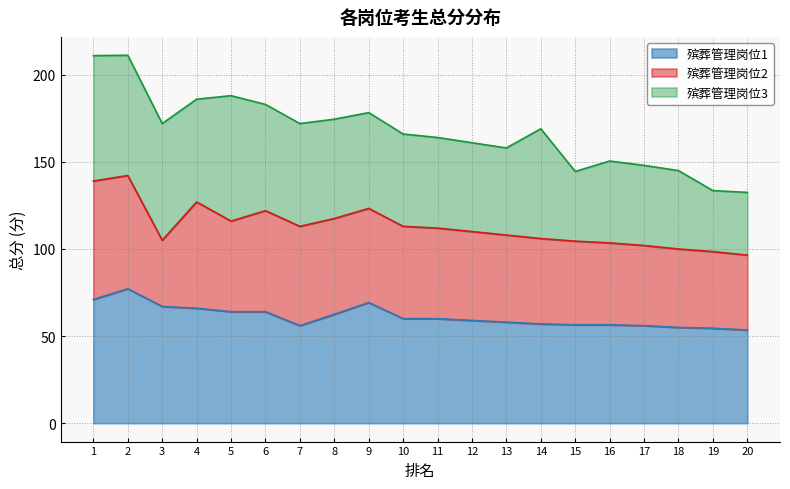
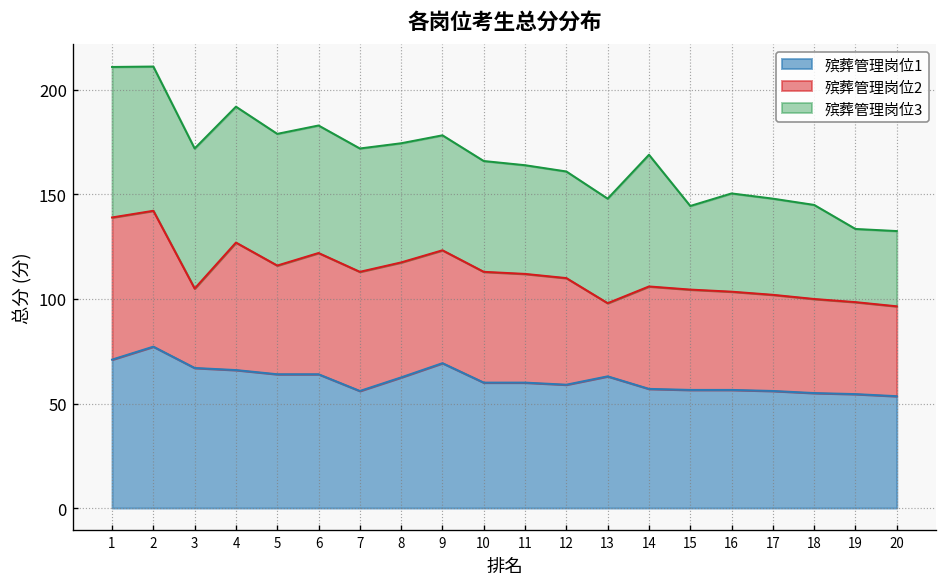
殡葬管理岗位3, 4: 59 -> 65
殡葬管理岗位3, 5: 72 -> 63
殡葬管理岗位1, 13: 58 -> 63
殡葬管理岗位2, 13: 50 -> 35
